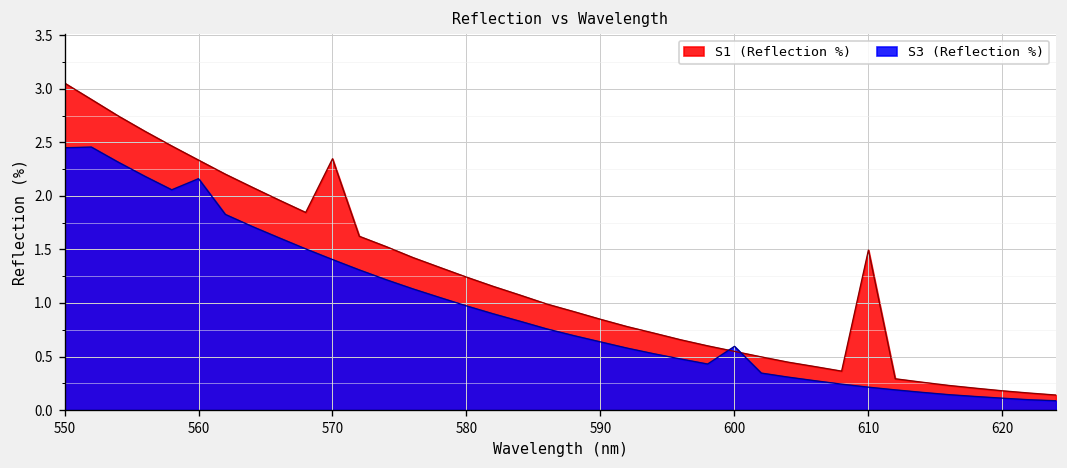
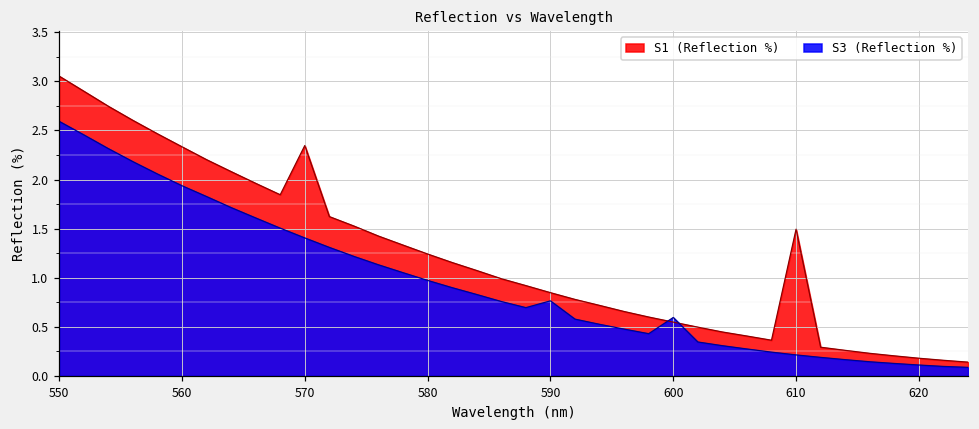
S3 (Reflection %), 550: 2.4 -> 2.6
S3 (Reflection %), 560: 2.2 -> 1.9
S3 (Reflection %), 590: 0.6 -> 0.8
